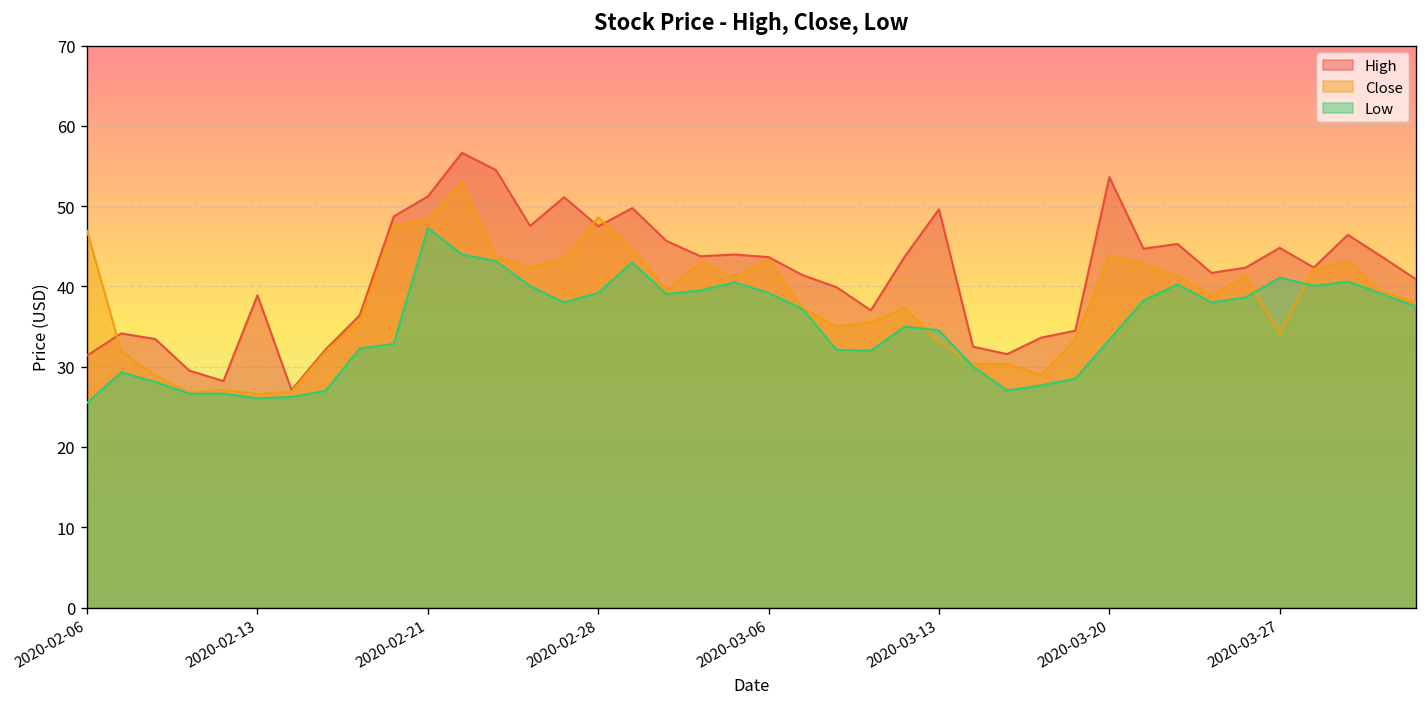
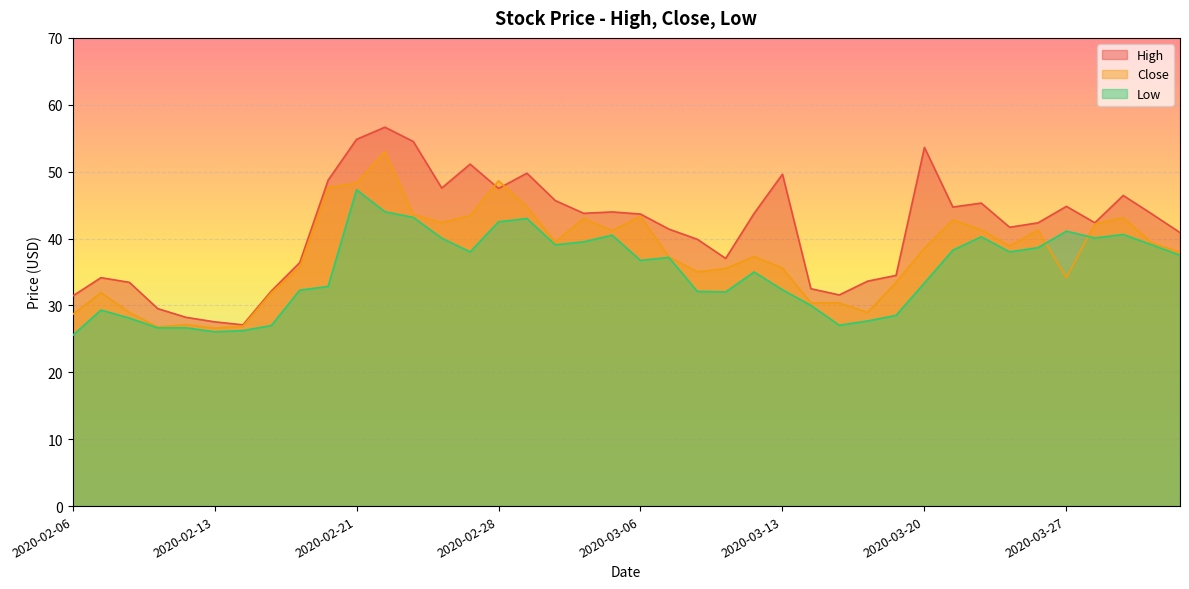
Close, 2020-02-06: 47 -> 29
High, 2020-02-13: 39 -> 28
High, 2020-02-21: 51 -> 55
Low, 2020-02-28: 39 -> 43
Low, 2020-03-06: 39 -> 37
Close, 2020-03-13: 33 -> 36
Low, 2020-03-13: 35 -> 32
Close, 2020-03-20: 44 -> 39
